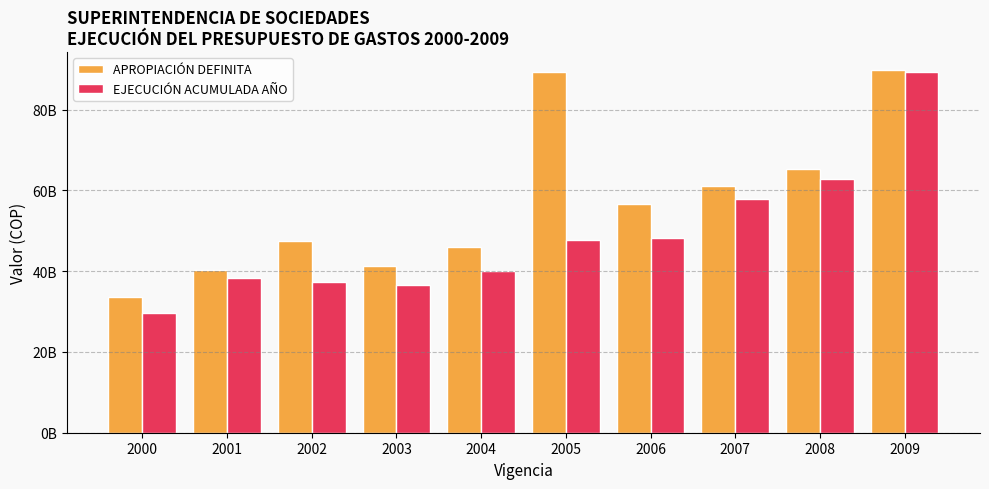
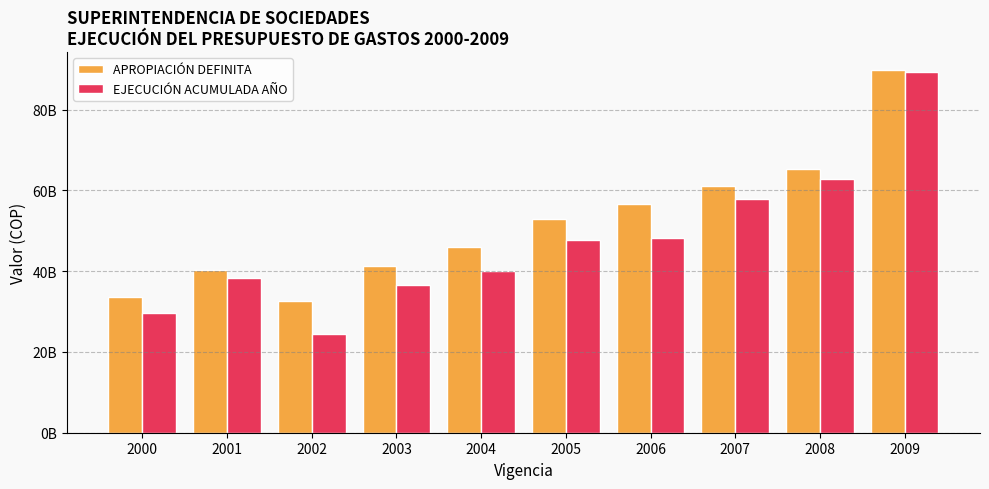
APROPIACIÓN DEFINITA, 2002: 47000000000 -> 33000000000
EJECUCIÓN ACUMULADA AÑO, 2002: 37000000000 -> 25000000000
APROPIACIÓN DEFINITA, 2005: 89000000000 -> 53000000000
